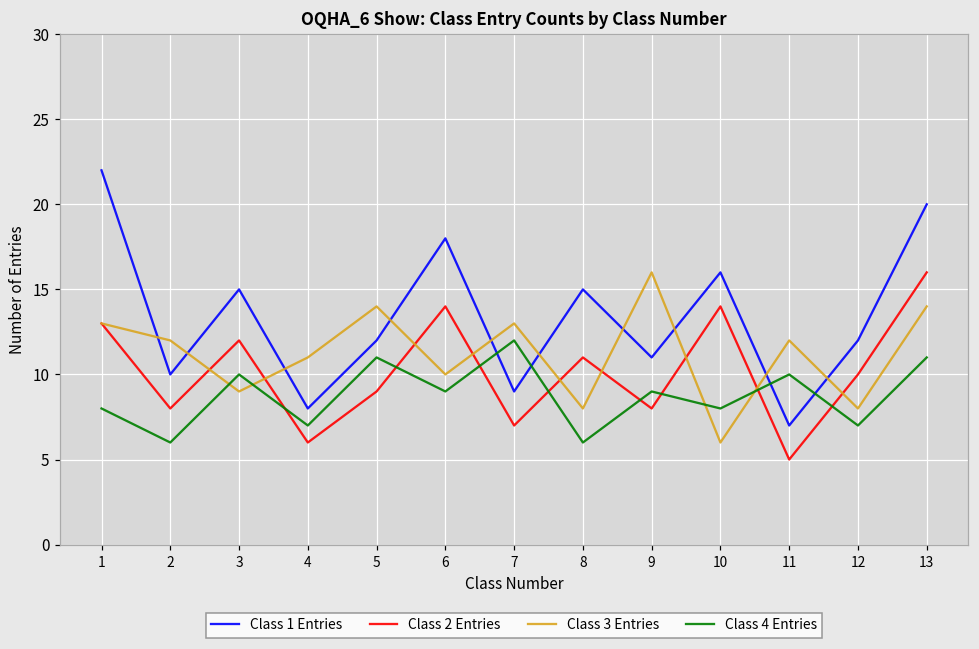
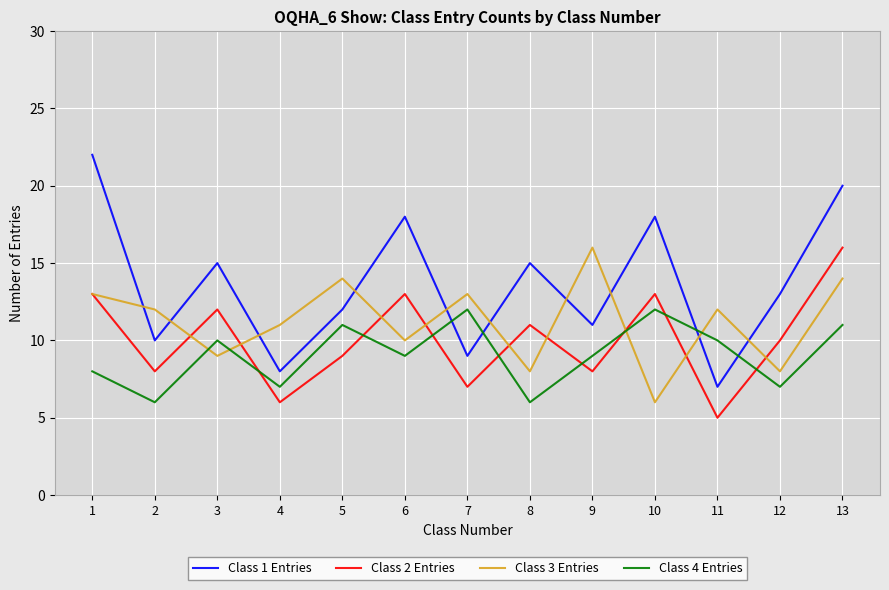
Class 2 Entries, 6: 14 -> 13
Class 1 Entries, 10: 16 -> 18
Class 2 Entries, 10: 14 -> 13
Class 4 Entries, 10: 8 -> 12
Class 1 Entries, 12: 12 -> 13
